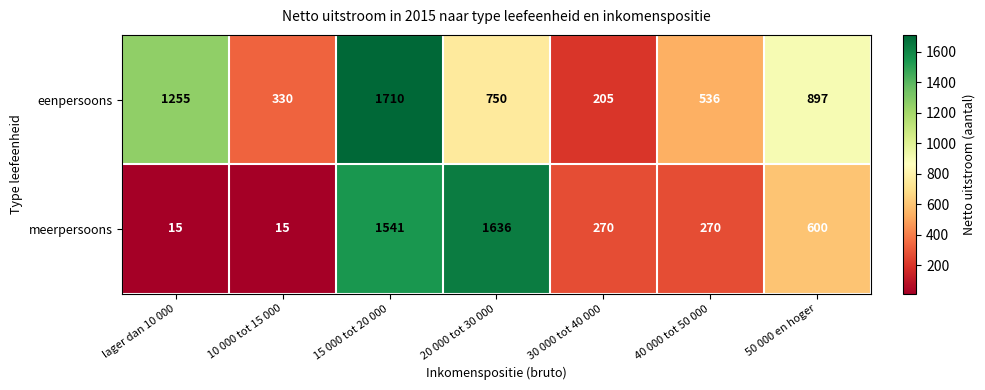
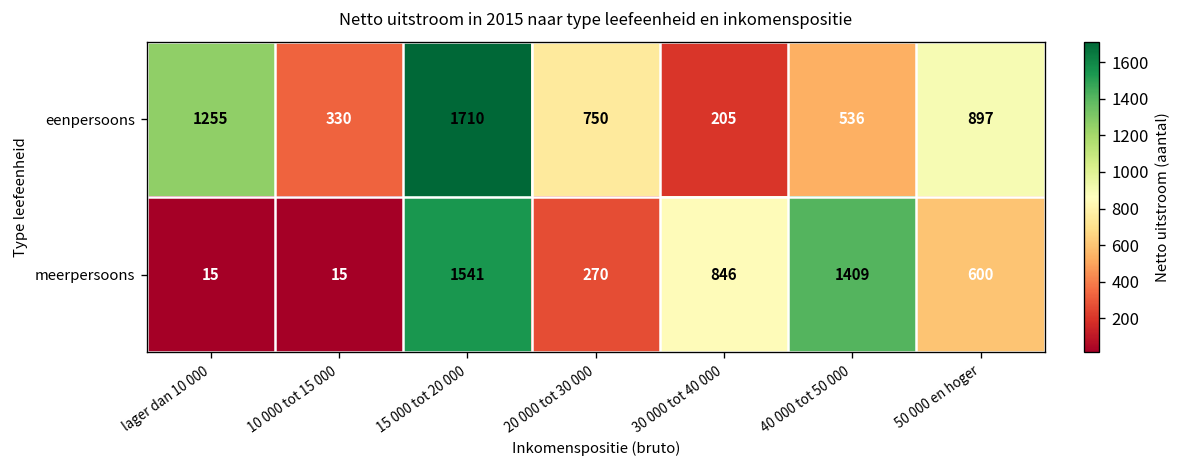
meerpersoons, 20 000 tot 30 000: 1636 -> 270
meerpersoons, 30 000 tot 40 000: 270 -> 846
meerpersoons, 40 000 tot 50 000: 270 -> 1409
